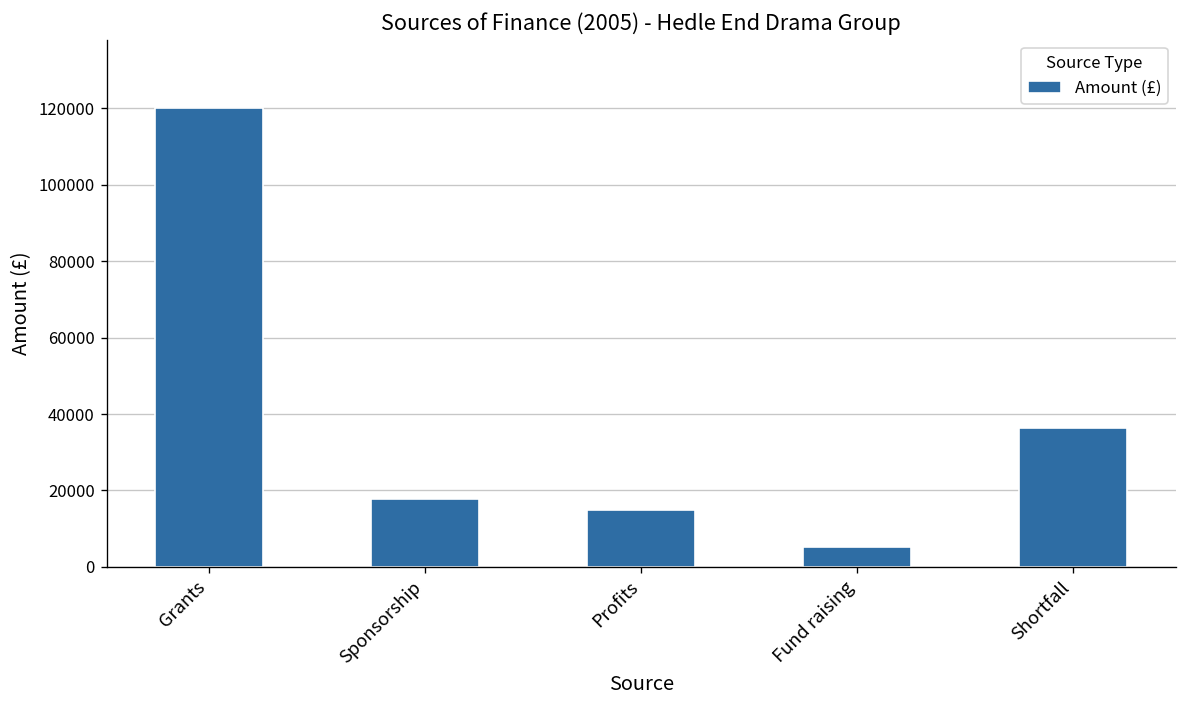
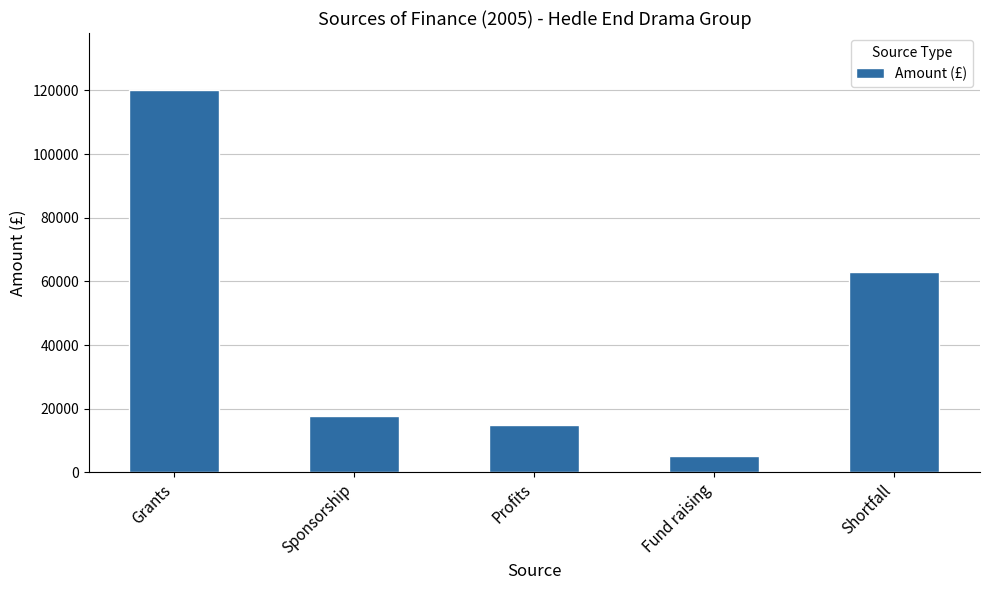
Shortfall: 36000 -> 63000
